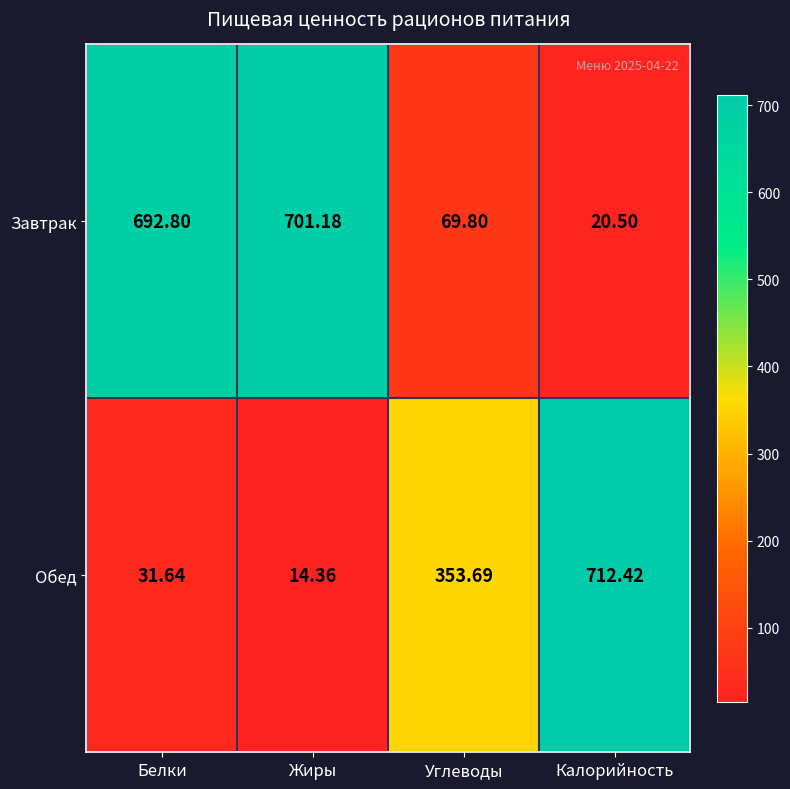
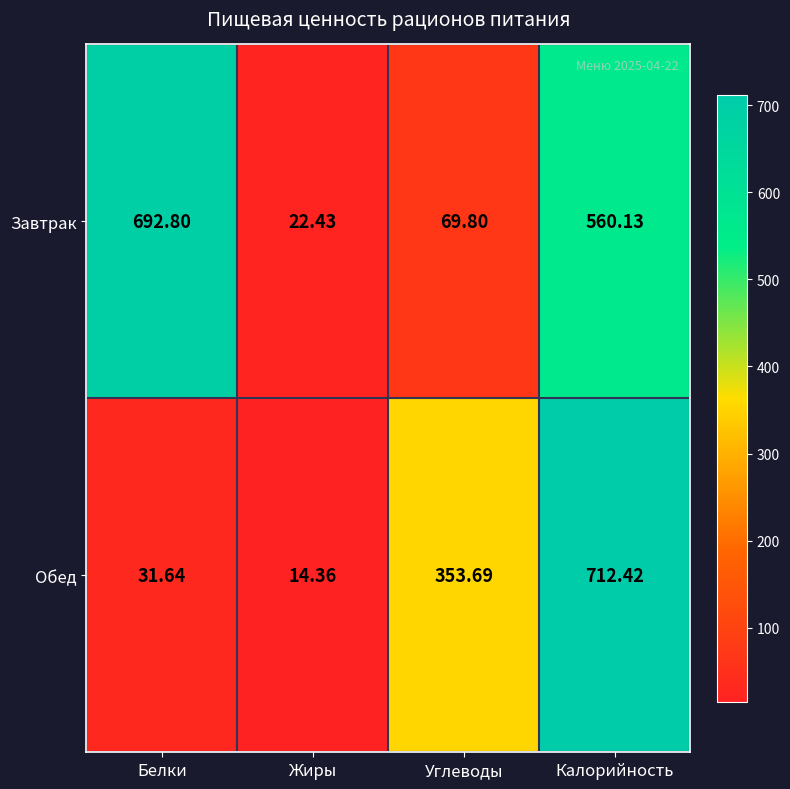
Завтрак, Жиры: 701.18 -> 22.43
Завтрак, Калорийность: 20.50 -> 560.13
